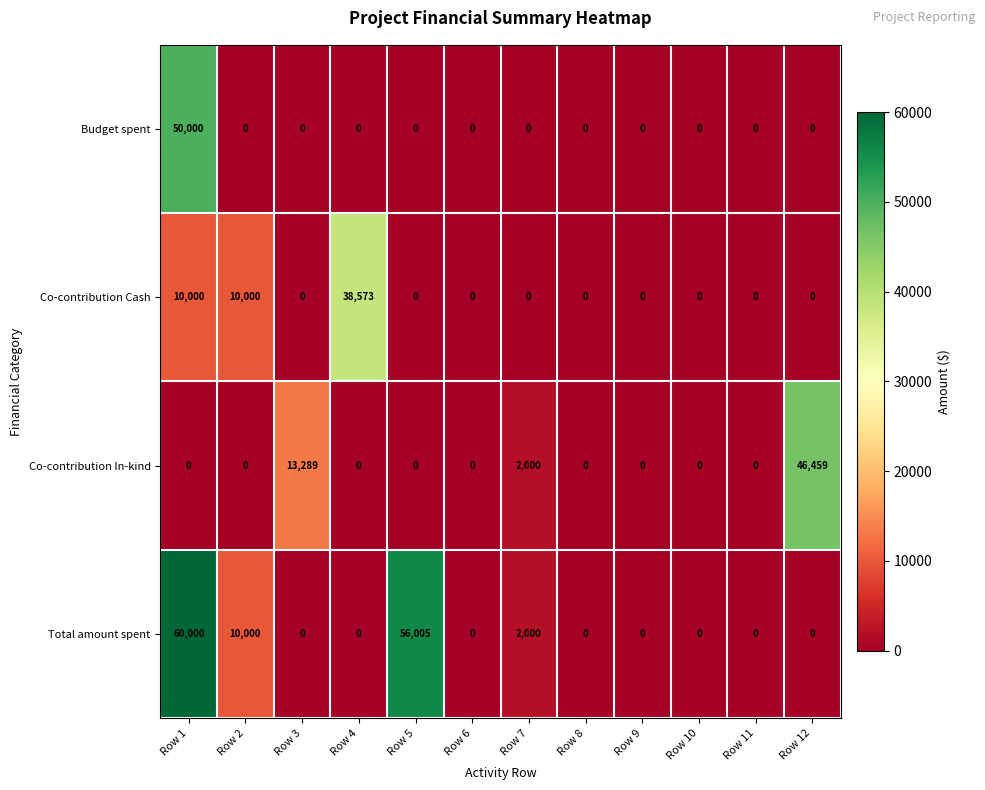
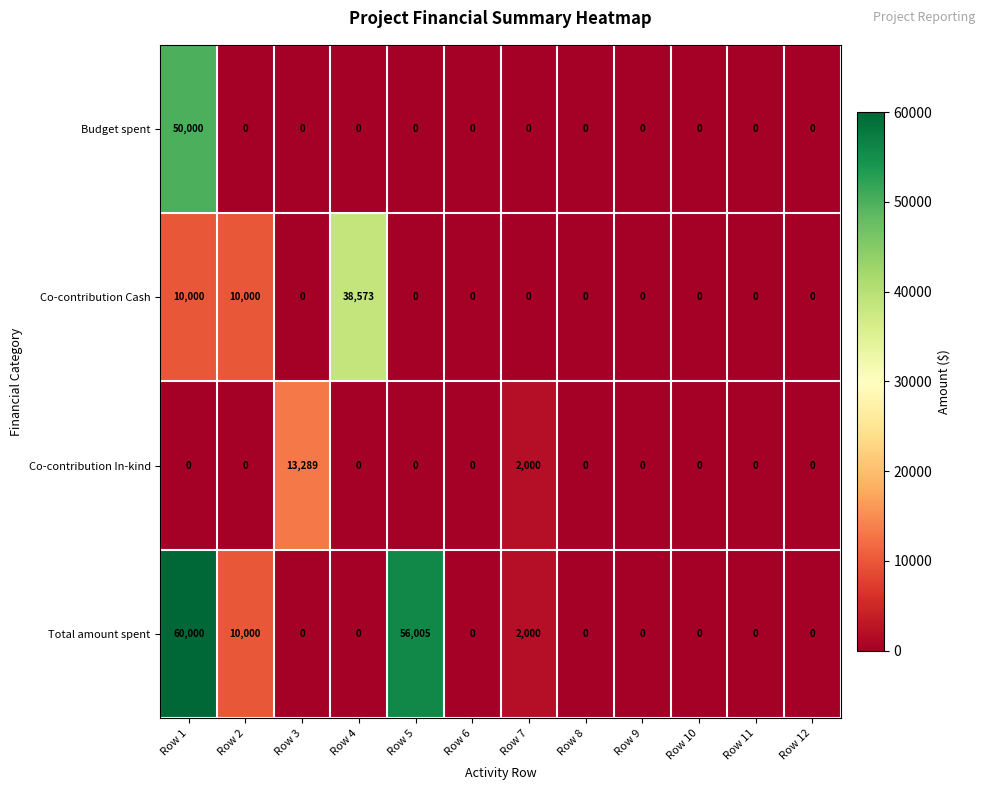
Co-contribution In-kind, Row 12: 46,459 -> 0
